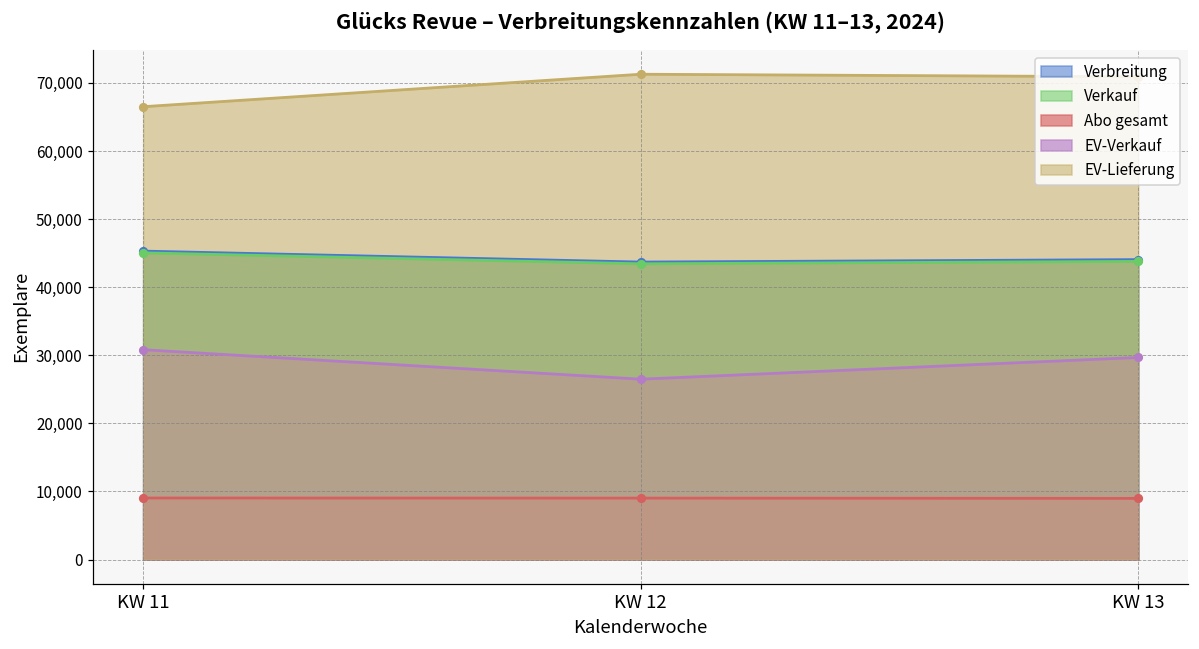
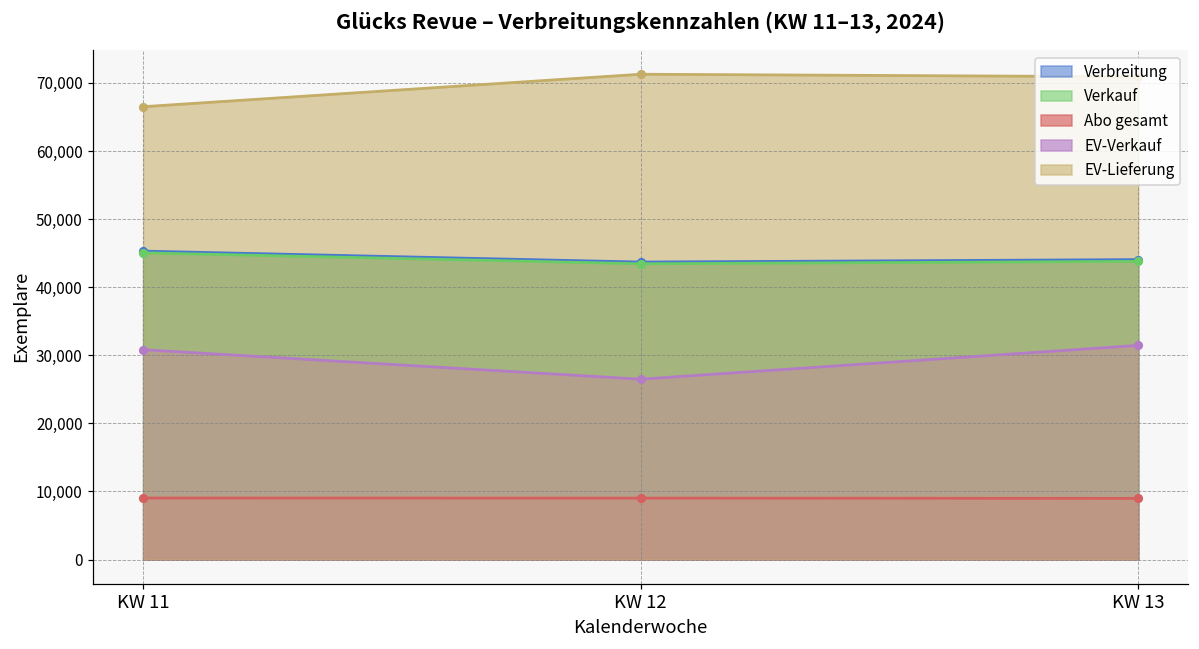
EV-Verkauf, KW 13: 30,000 -> 31,000
